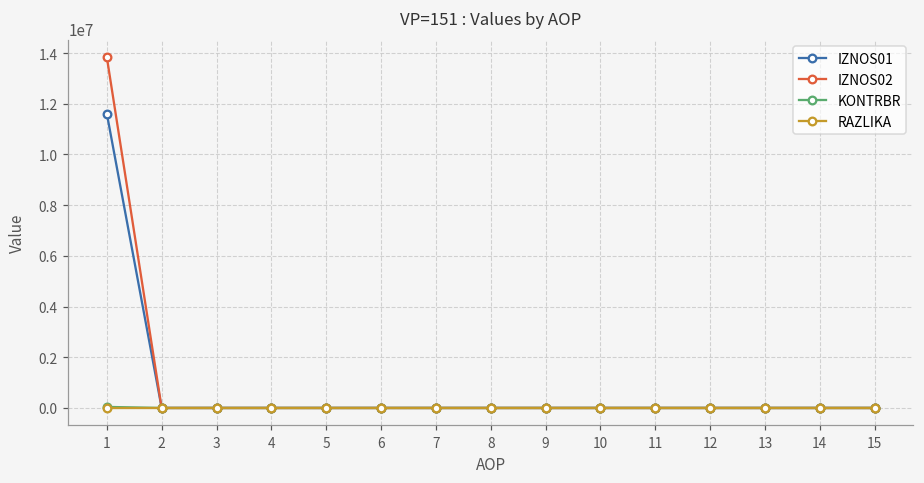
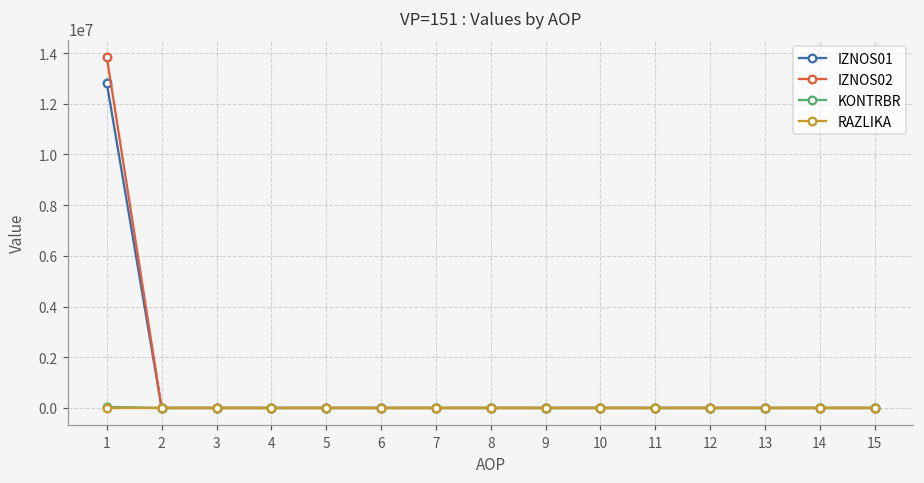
IZNOS01, 1: 11600000 -> 12800000
